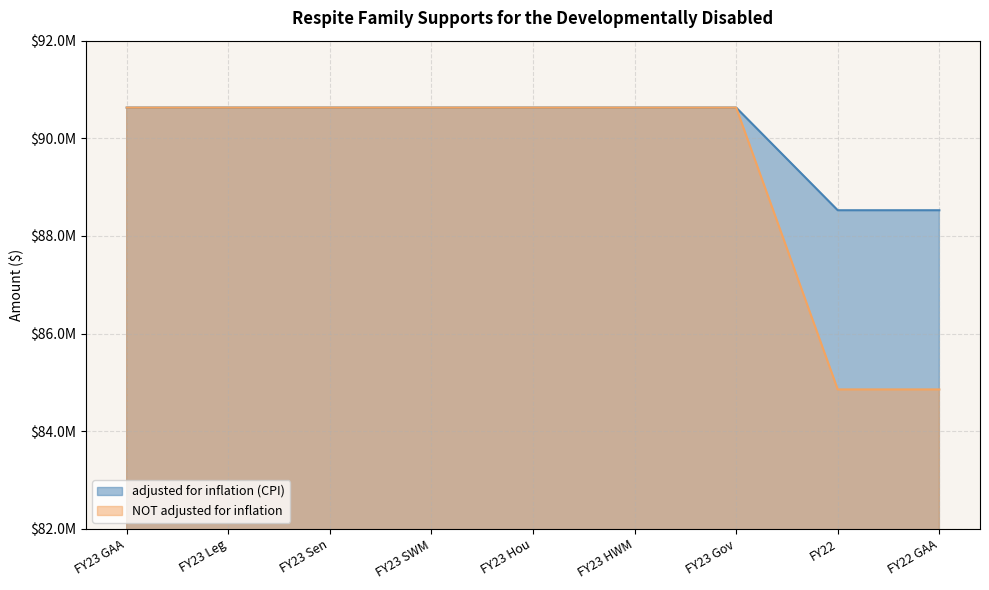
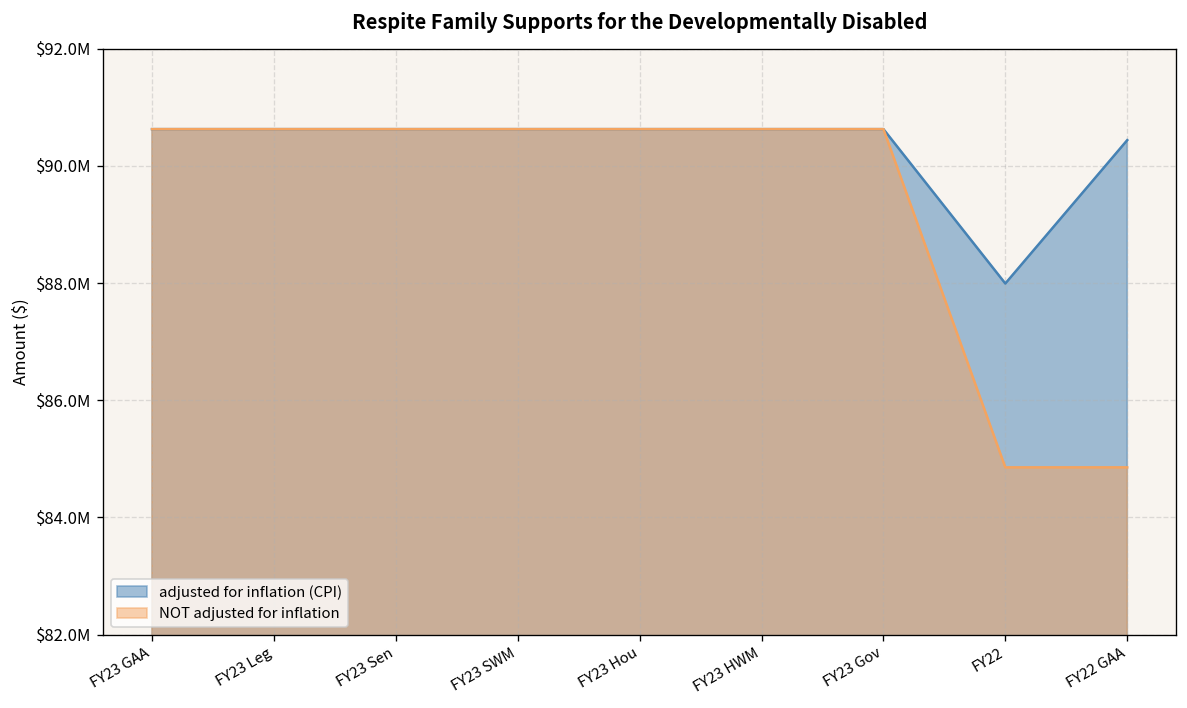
adjusted for inflation (CPI), FY22: $88500000 -> $88000000
adjusted for inflation (CPI), FY22 GAA: $88500000 -> $90400000
